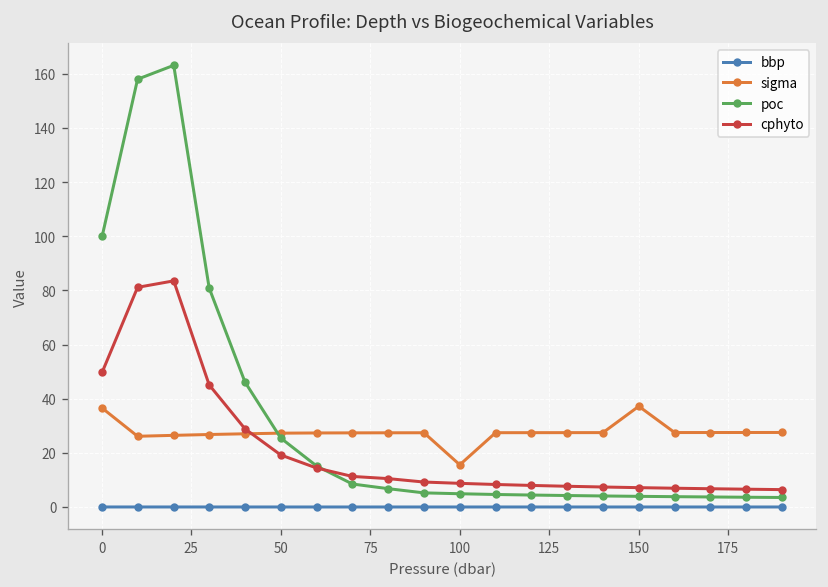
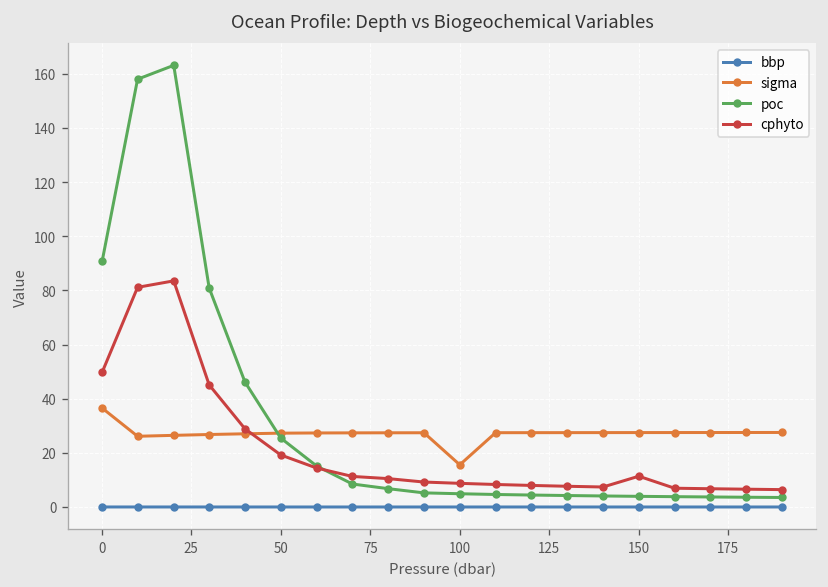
poc, 0: 100 -> 91
sigma, 150: 37 -> 27
cphyto, 150: 7 -> 11
